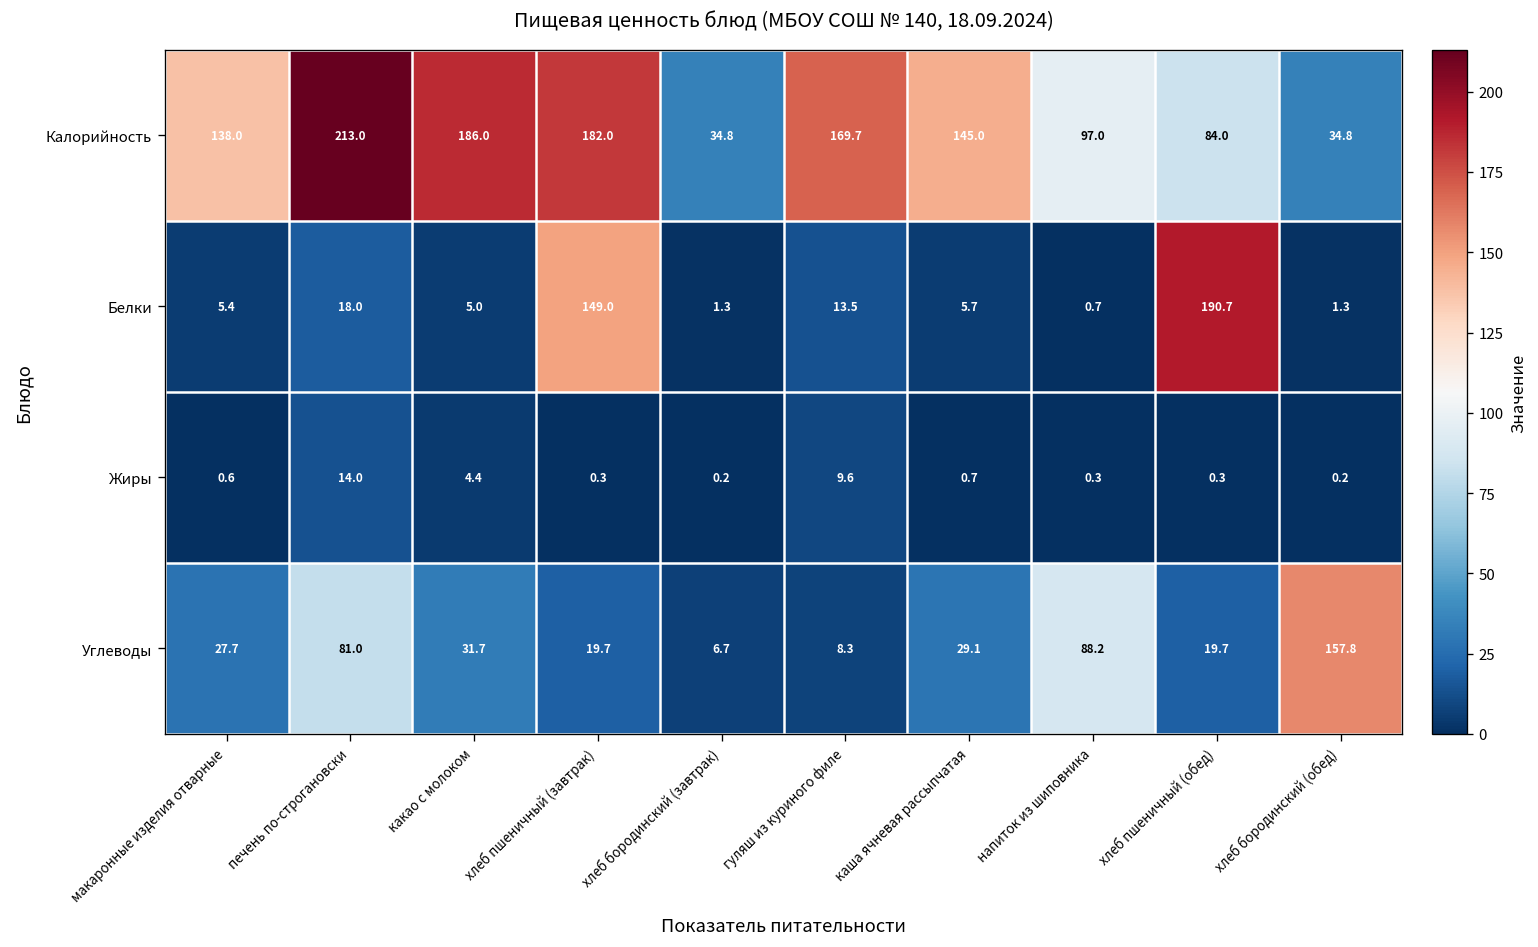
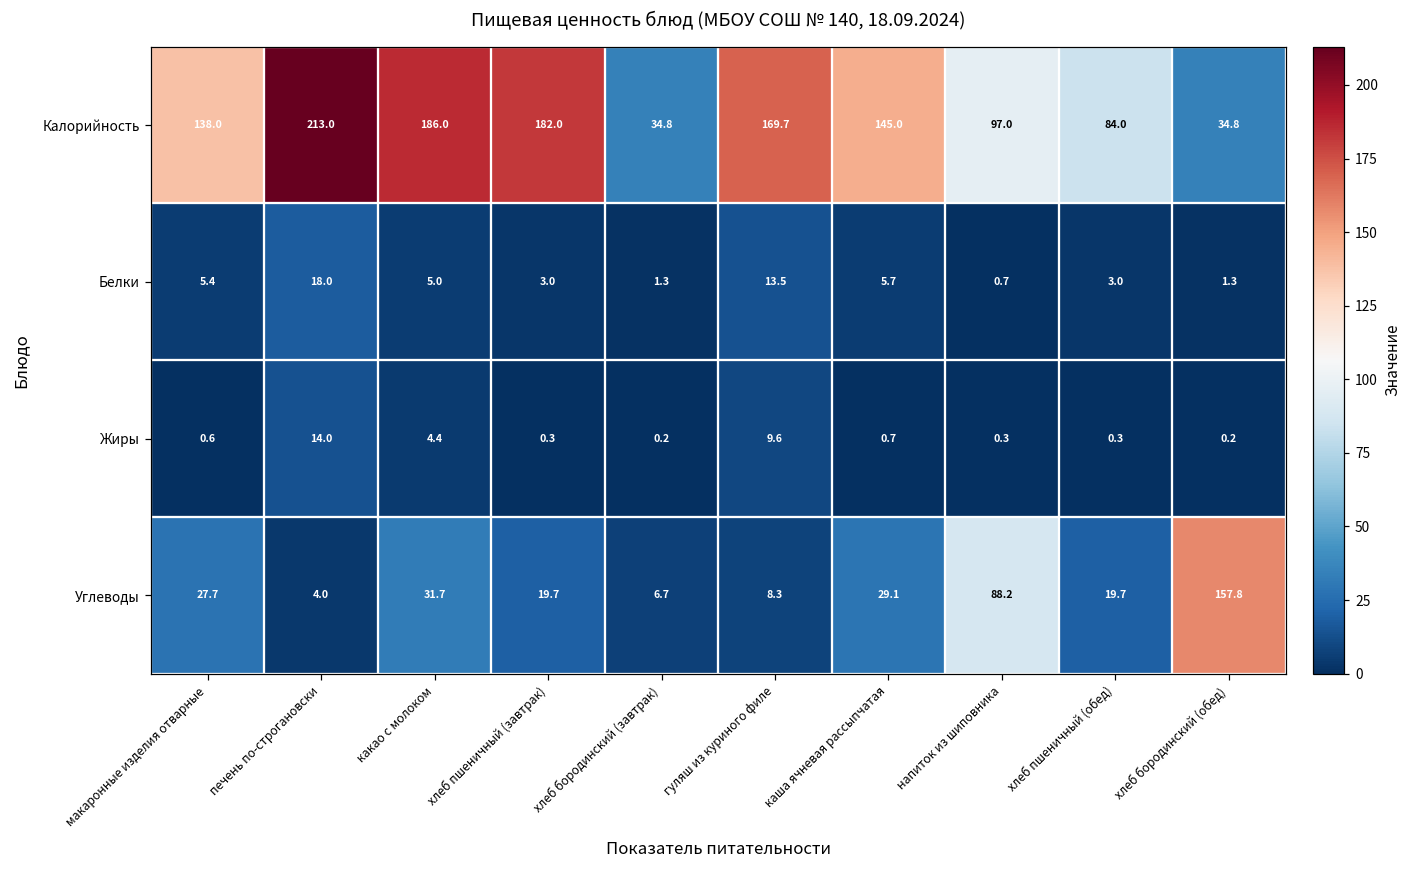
Белки, хлеб пшеничный (завтрак): 149.0 -> 3.0
Белки, хлеб пшеничный (обед): 190.7 -> 3.0
Углеводы, печень по-строгановски: 81.0 -> 4.0
